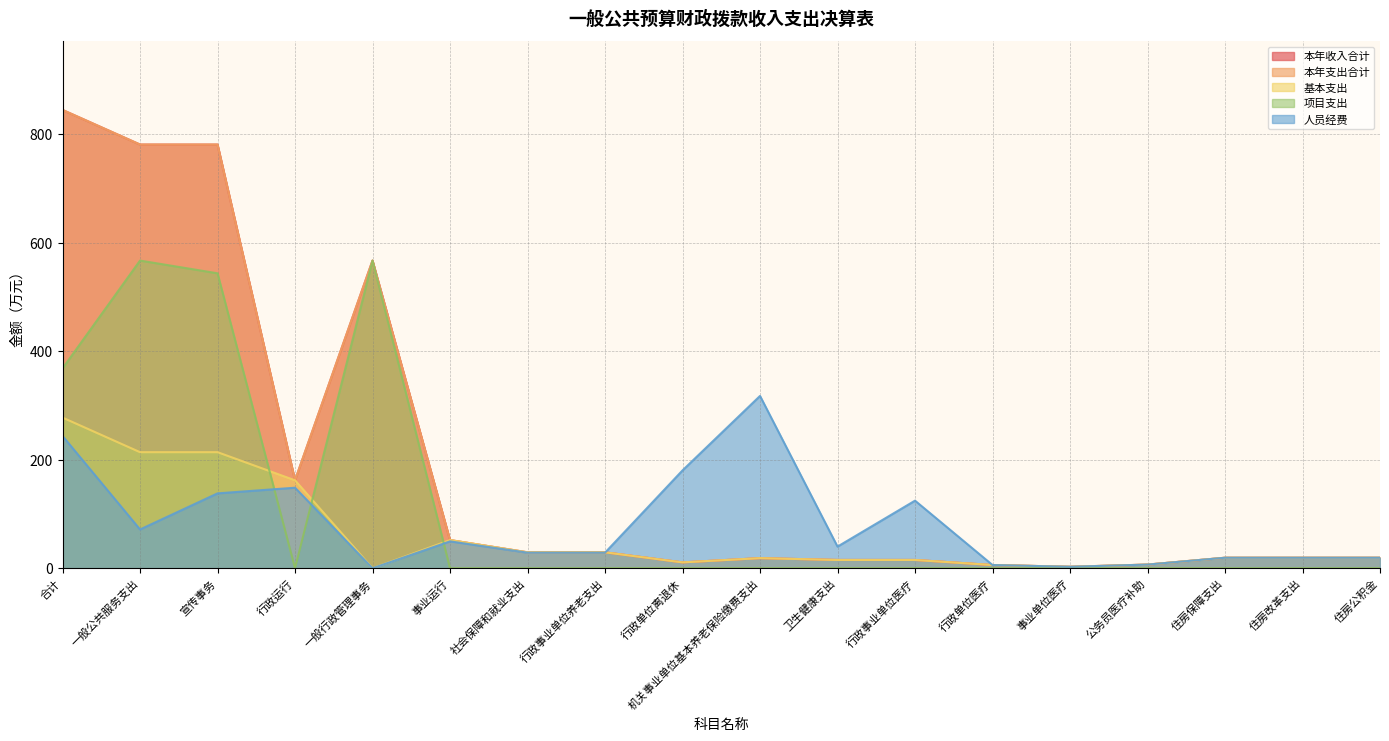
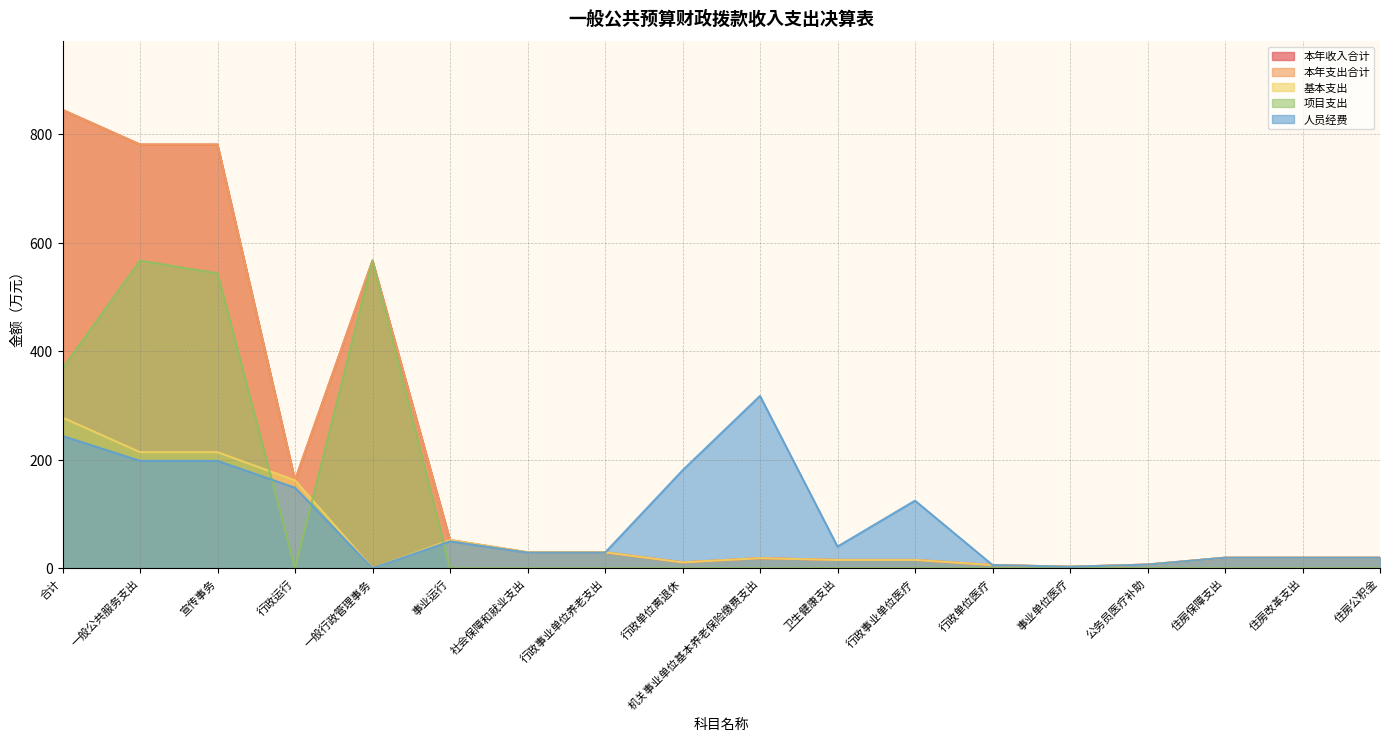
人员经费, 一般公共服务支出: 70 -> 200
人员经费, 宣传事务: 140 -> 200
